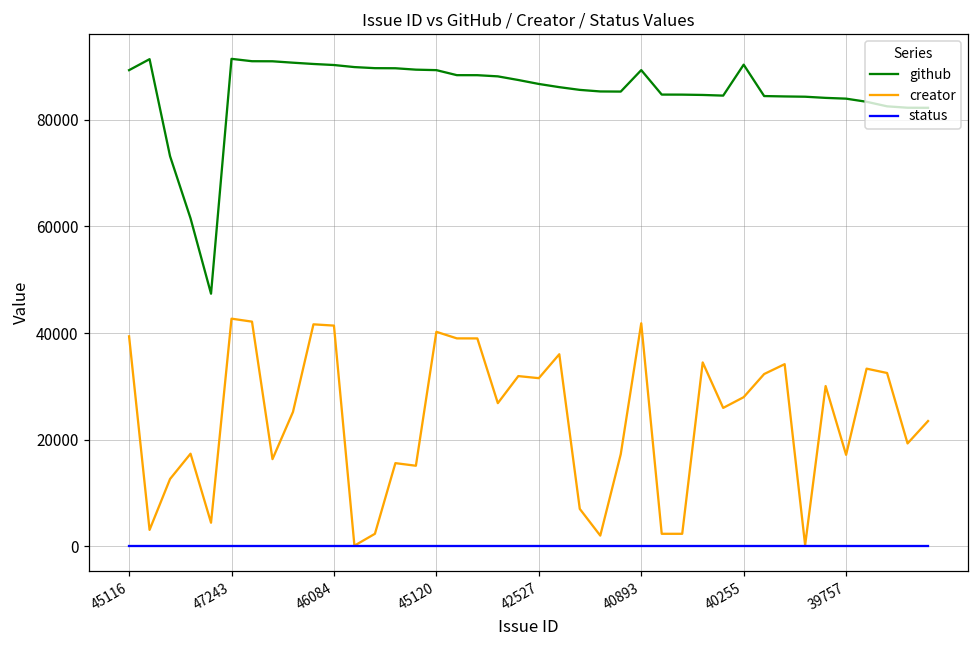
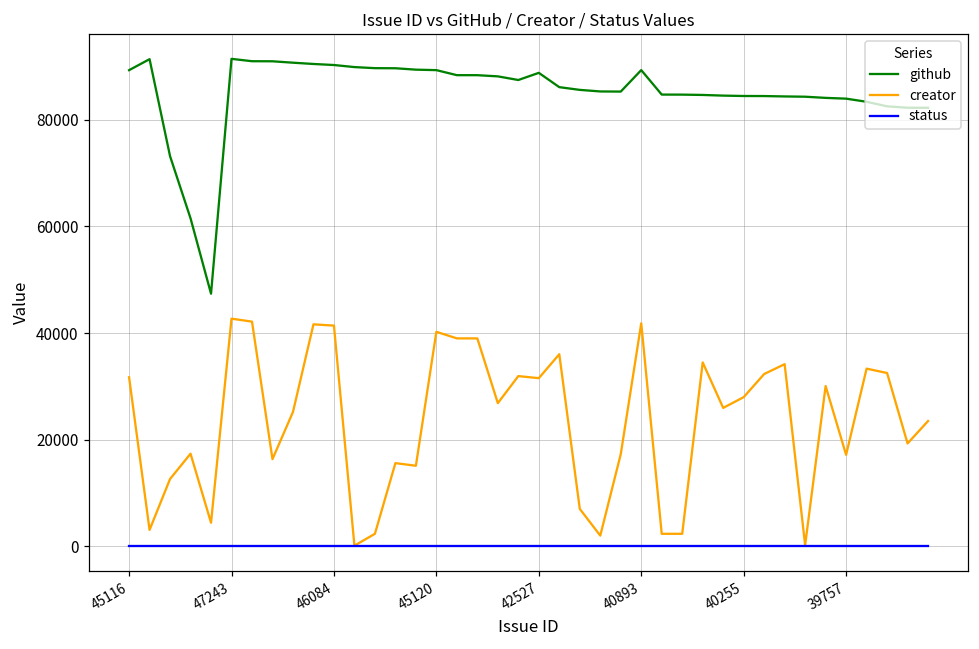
creator, 45116: 39000 -> 32000
github, 42527: 87000 -> 89000
github, 40255: 90000 -> 84000
